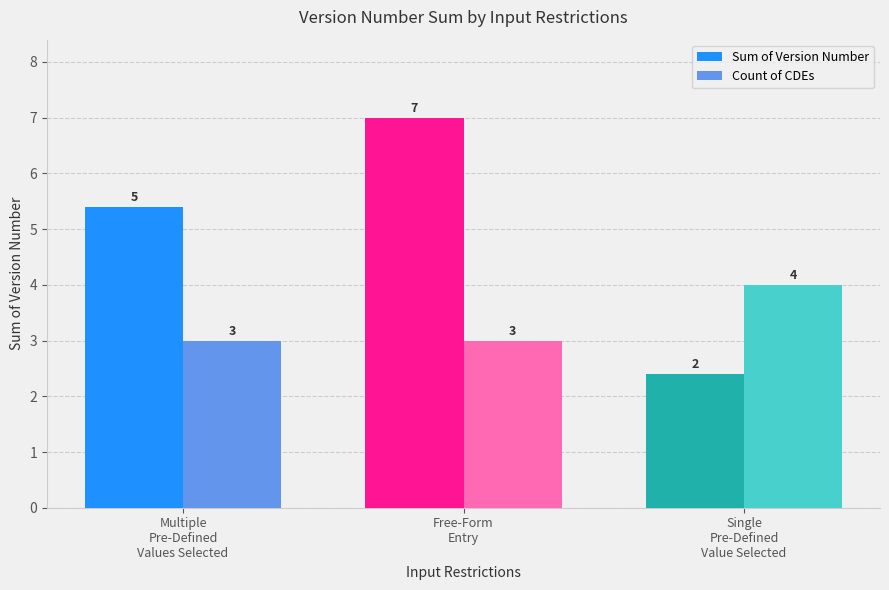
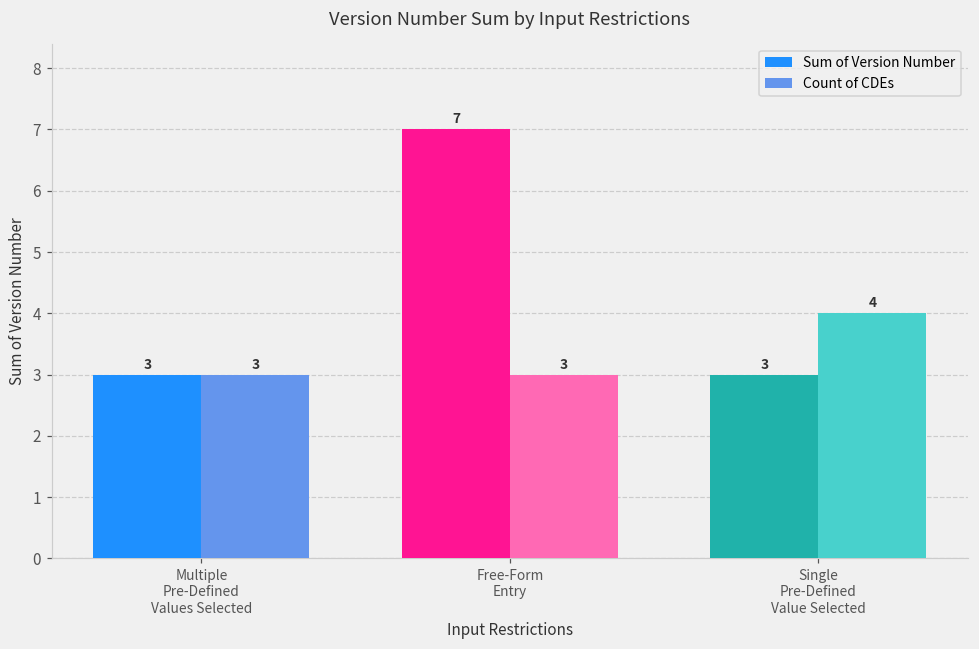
Sum of Version Number, Multiple Pre-Defined Values Selected: 5 -> 3
Sum of Version Number, Single Pre-Defined Value Selected: 2 -> 3
